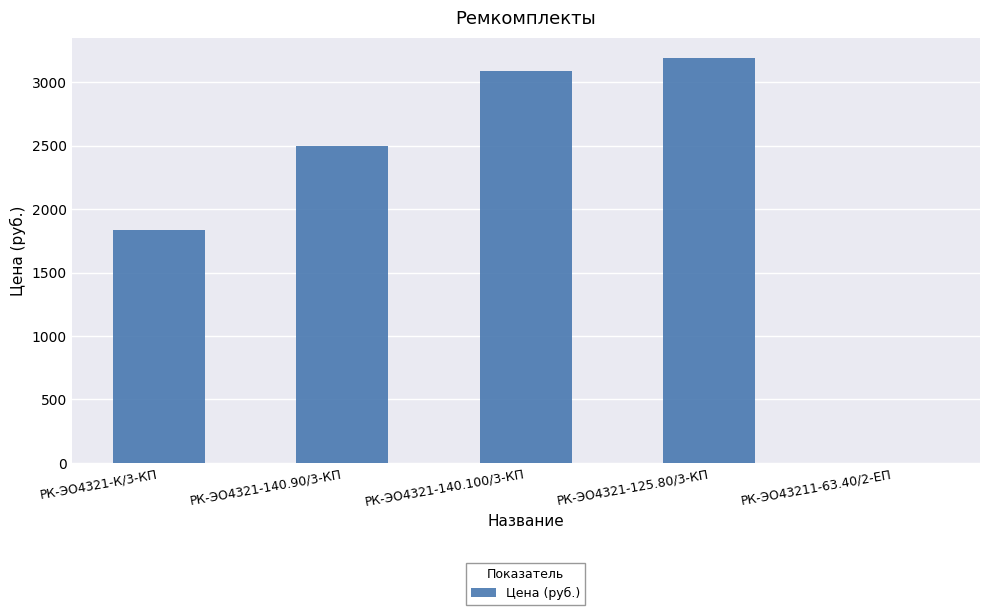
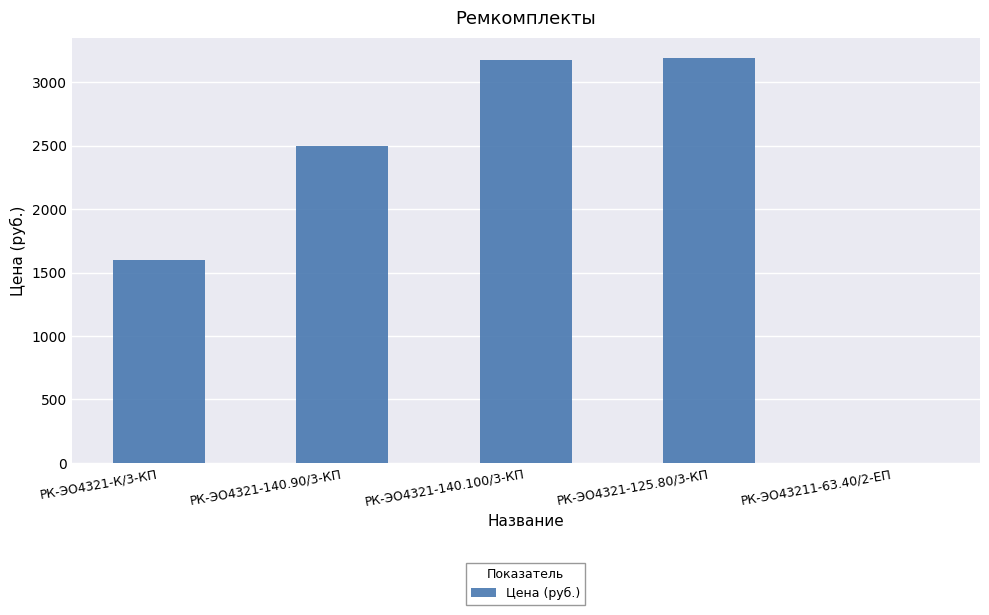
РК-ЭО4321-К/3-КП: 1840 -> 1600
РК-ЭО4321-140.100/3-КП: 3090 -> 3170
